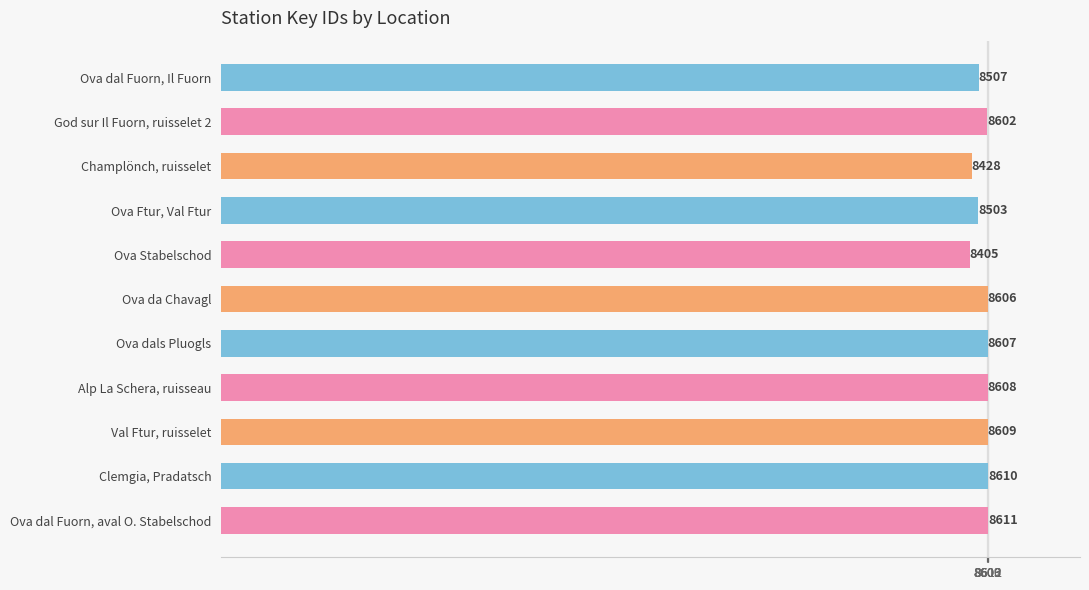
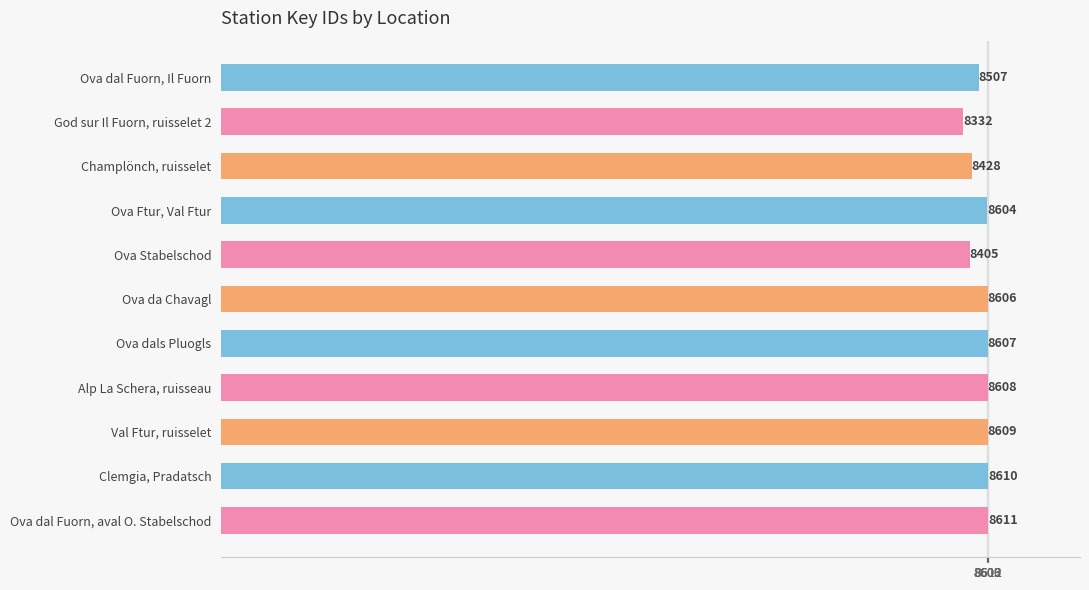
God sur Il Fuorn, ruisselet 2: 8602 -> 8332
Ova Ftur, Val Ftur: 8503 -> 8604
